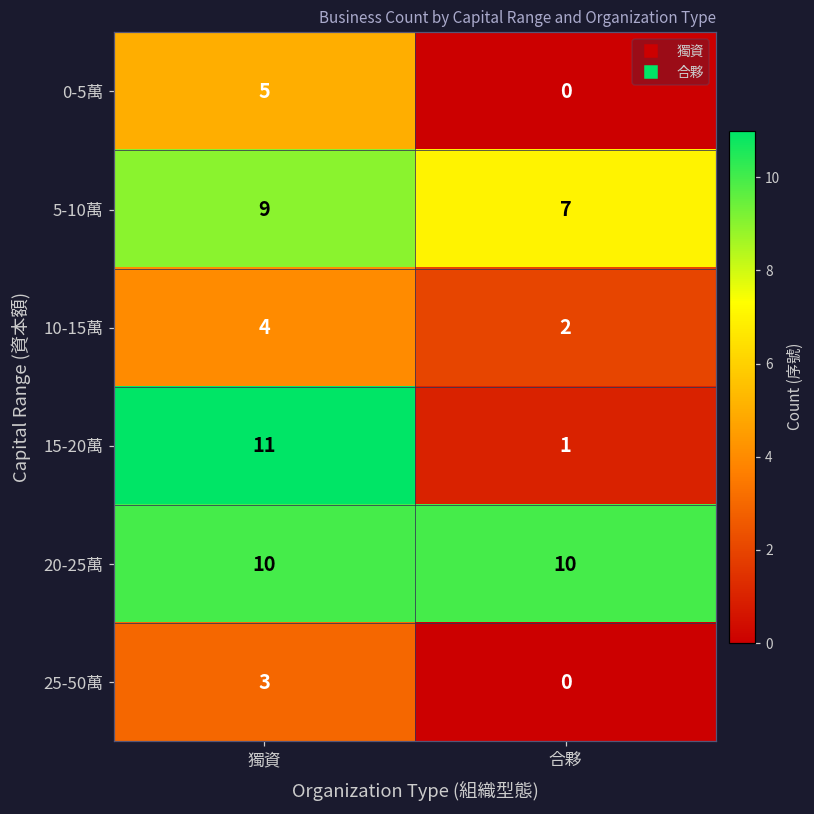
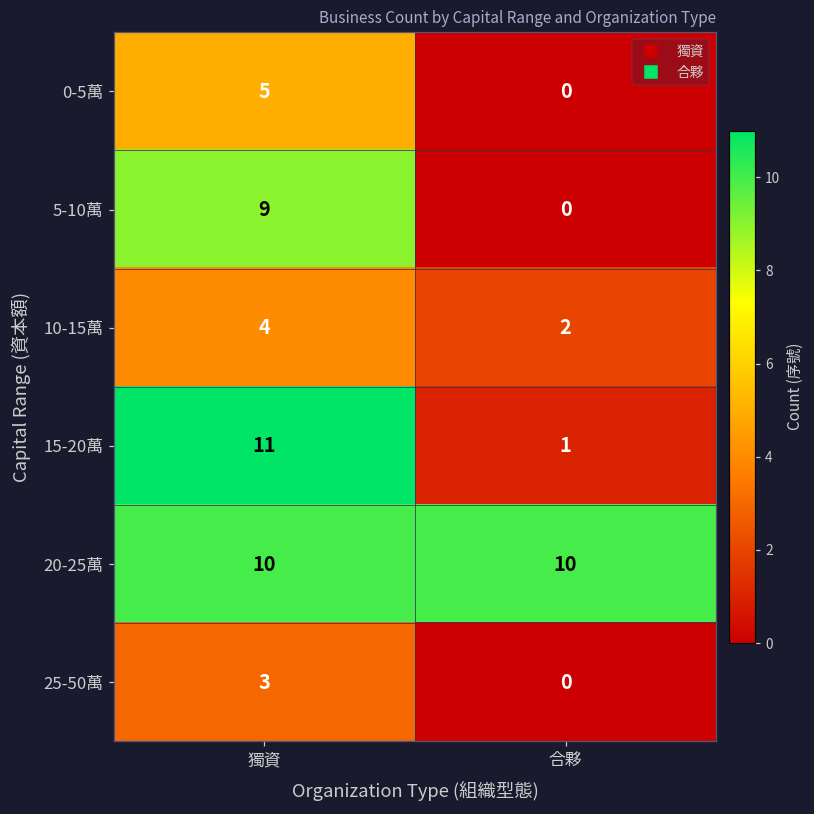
5-10萬, 合夥: 7 -> 0
